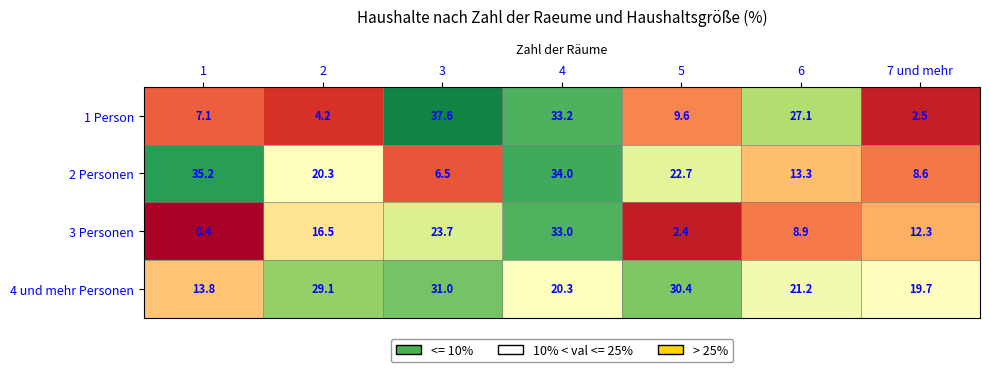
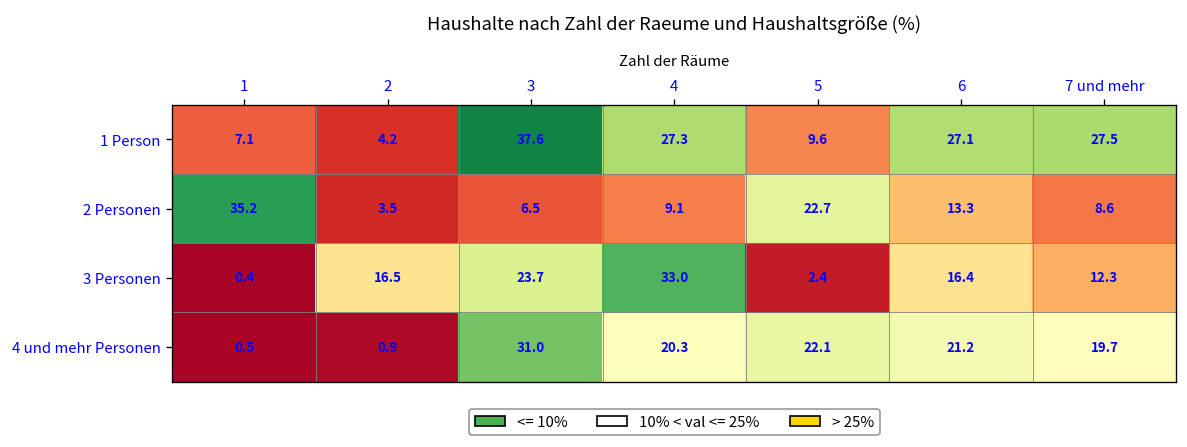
1 Person, 4: 33.2 -> 27.3
1 Person, 7 und mehr: 2.5 -> 27.5
2 Personen, 2: 20.3 -> 3.5
2 Personen, 4: 34.0 -> 9.1
3 Personen, 6: 8.9 -> 16.4
4 und mehr Personen, 1: 13.8 -> 0.5
4 und mehr Personen, 2: 29.1 -> 0.9
4 und mehr Personen, 5: 30.4 -> 22.1
